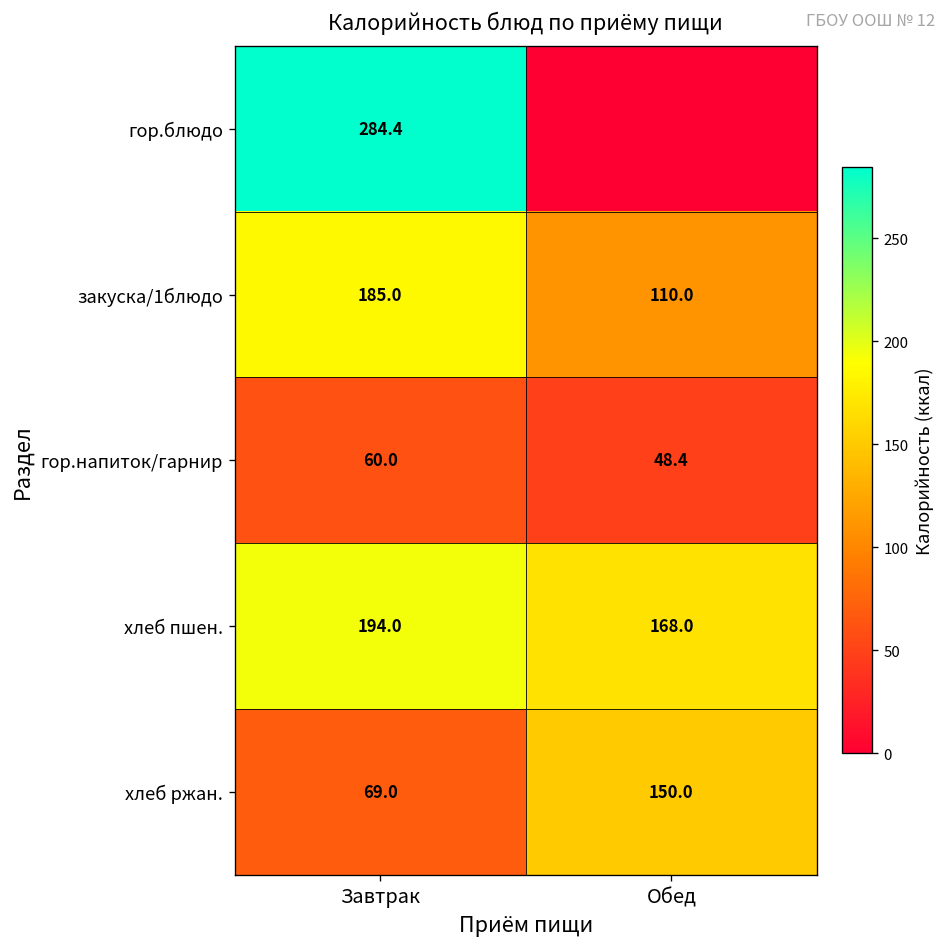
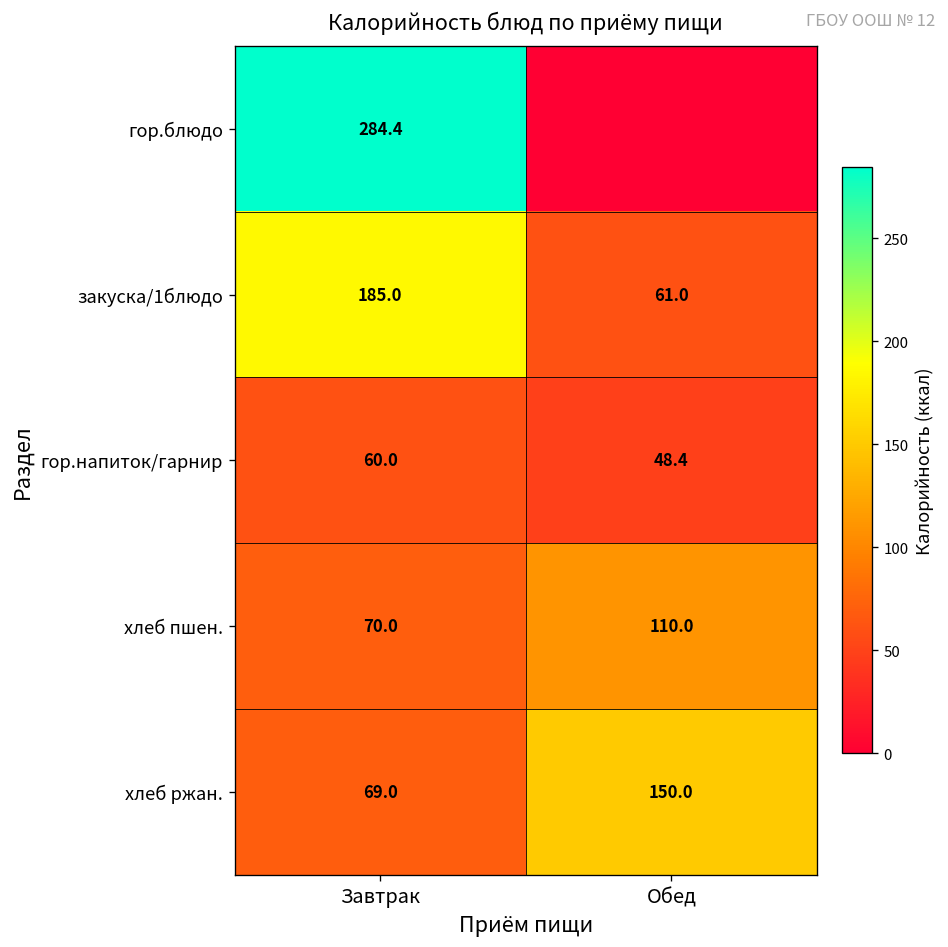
закуска/1блюдо, Обед: 110.0 -> 61.0
хлеб пшен., Завтрак: 194.0 -> 70.0
хлеб пшен., Обед: 168.0 -> 110.0
